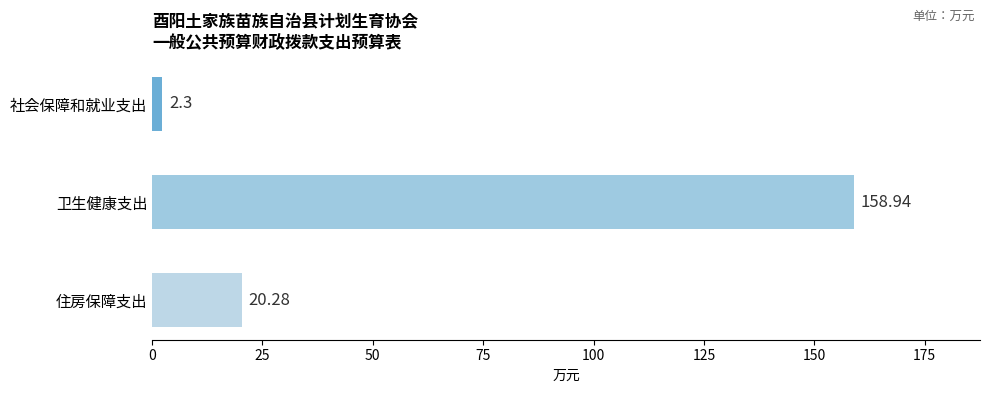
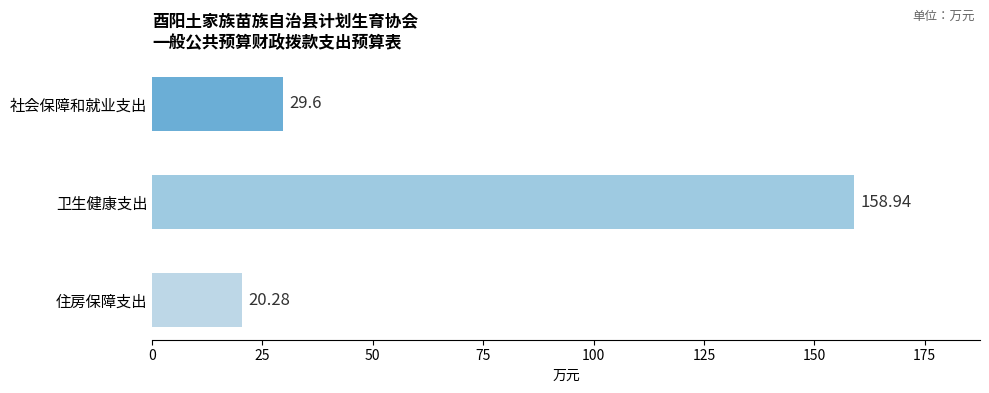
社会保障和就业支出: 2.3 -> 29.6
